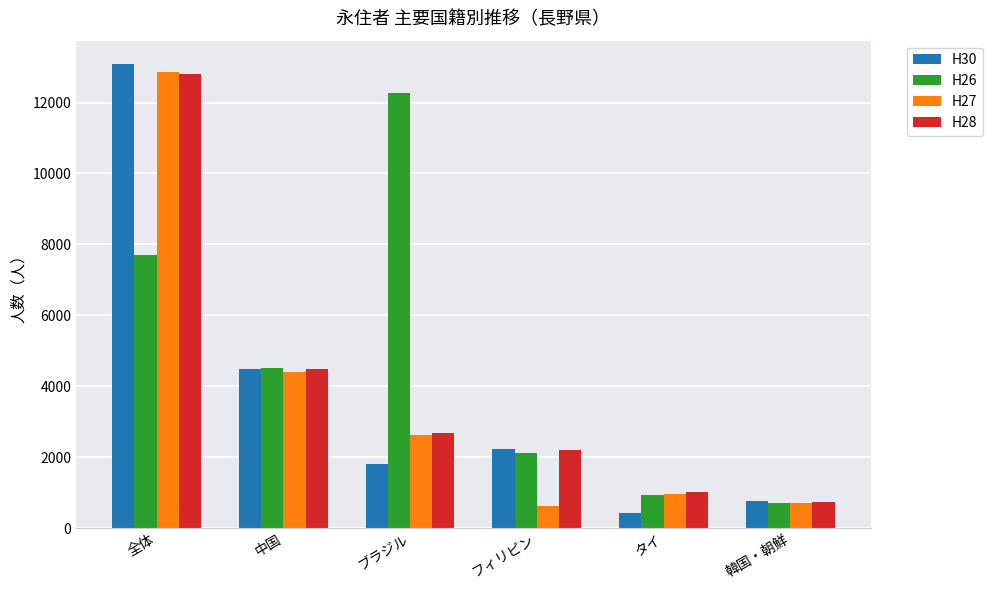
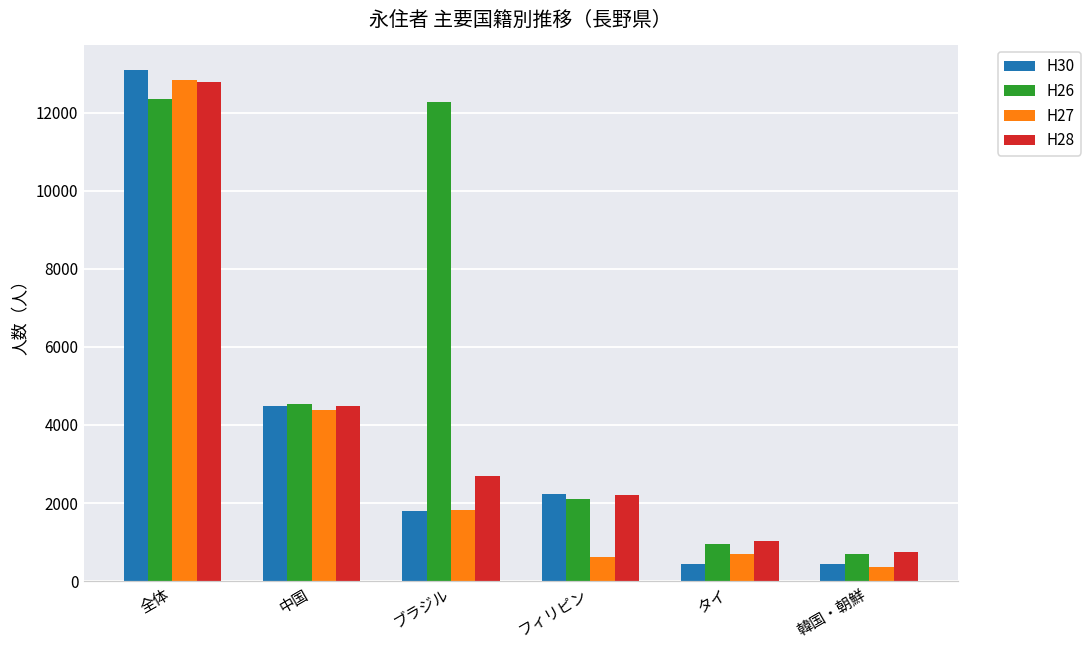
H26, 全体: 7700 -> 12300
H27, ブラジル: 2600 -> 1800
H27, タイ: 1000 -> 700
H30, 韓国・朝鮮: 800 -> 400
H27, 韓国・朝鮮: 700 -> 400
